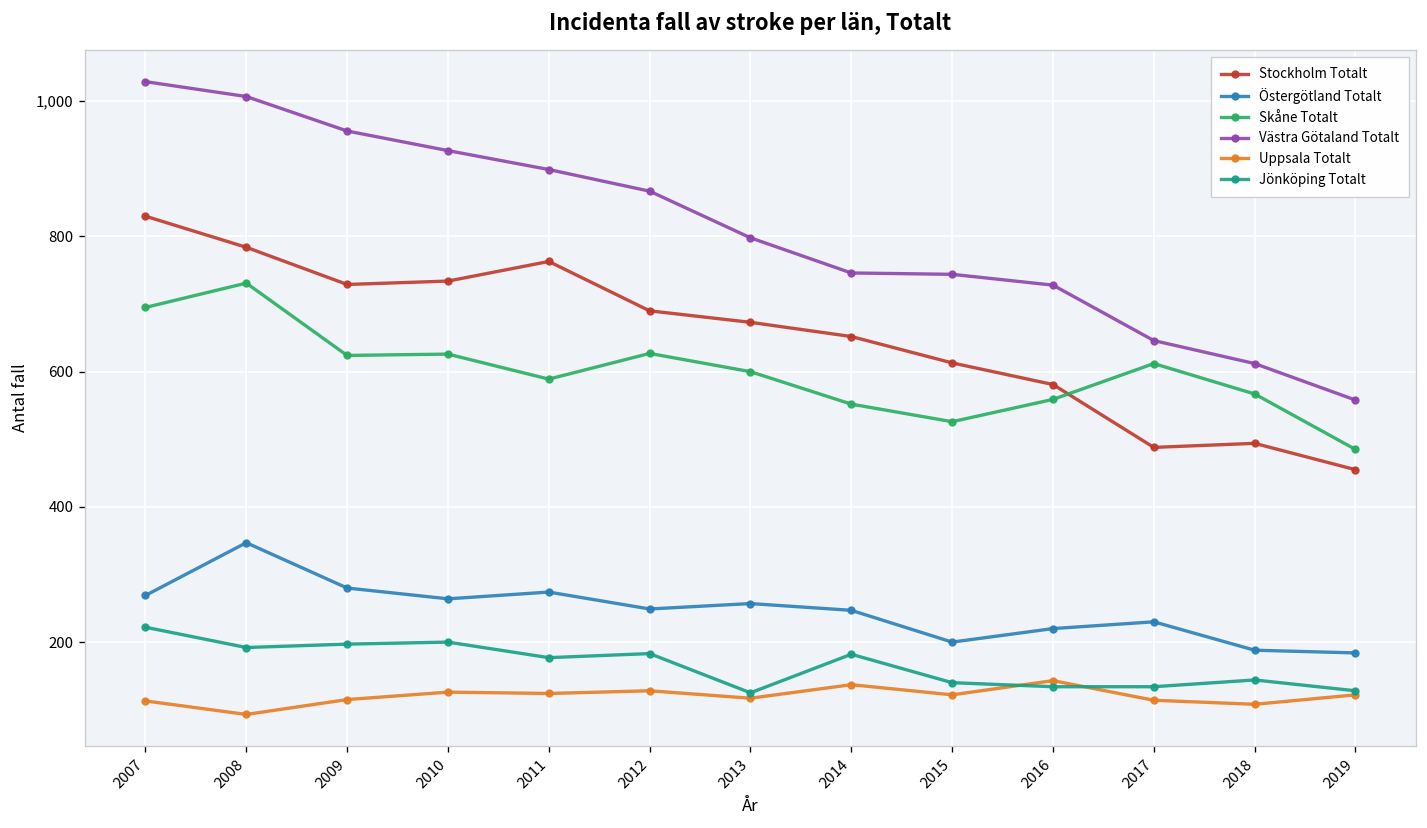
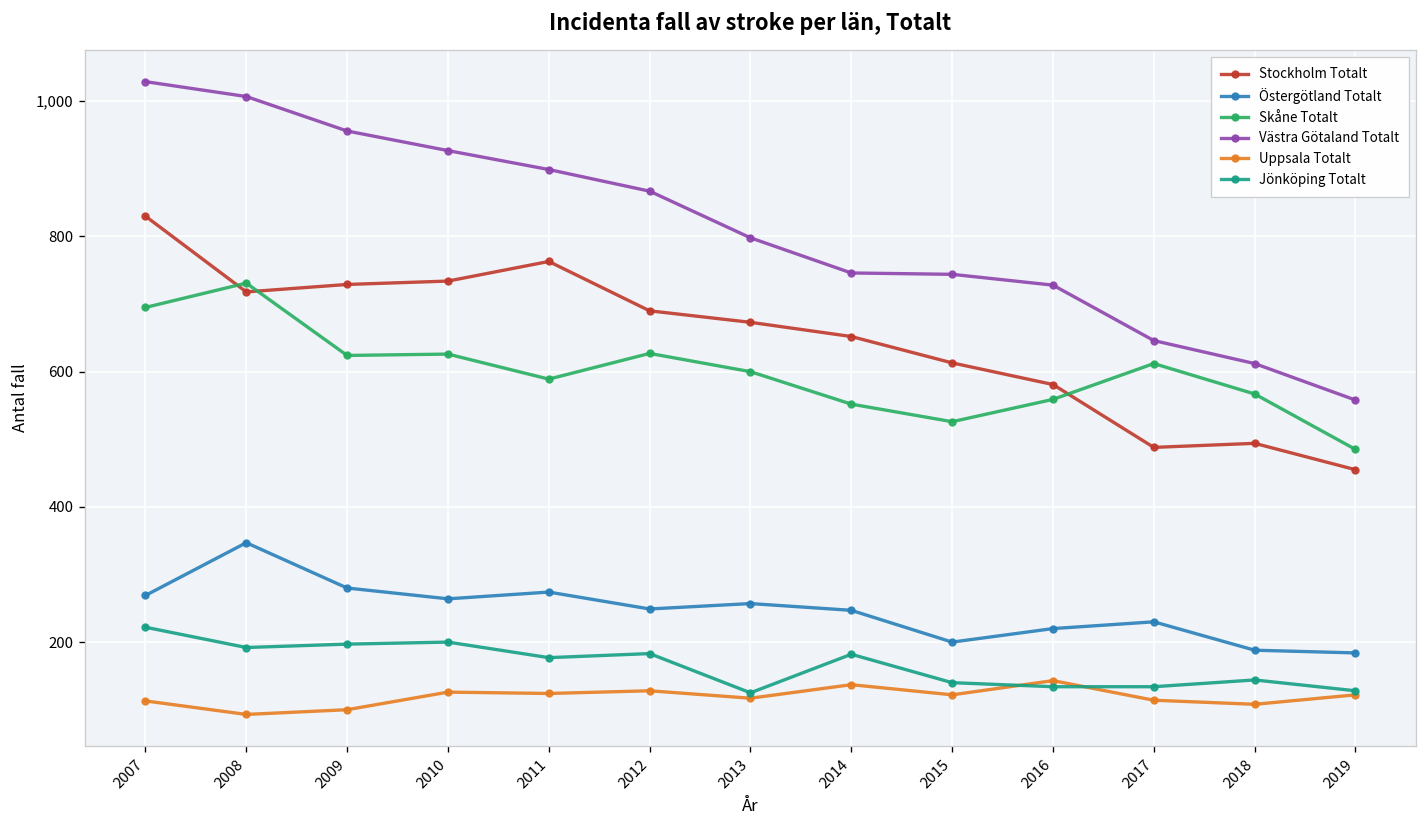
Stockholm Totalt, 2008: 780 -> 720
Uppsala Totalt, 2009: 120 -> 100
